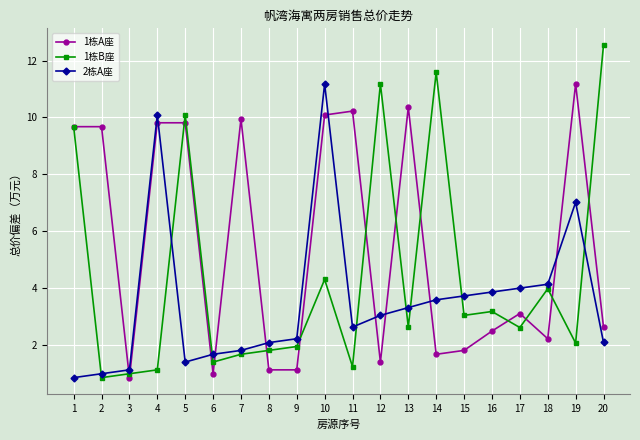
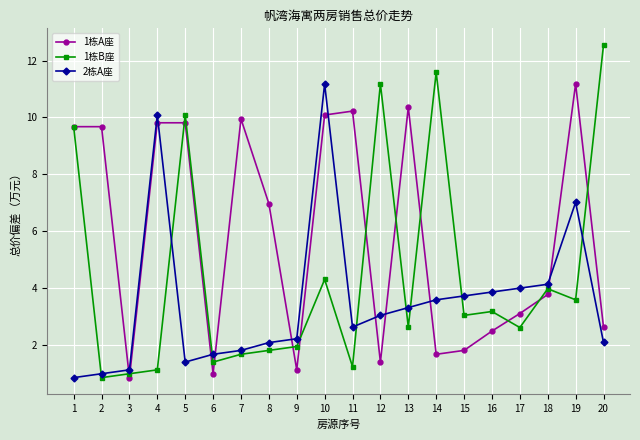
1栋A座, 8: 1.1 -> 7.0
1栋A座, 18: 2.2 -> 3.8
1栋B座, 19: 2.1 -> 3.6
